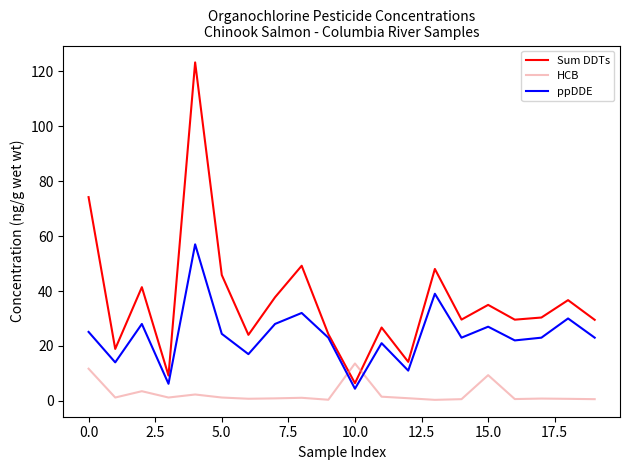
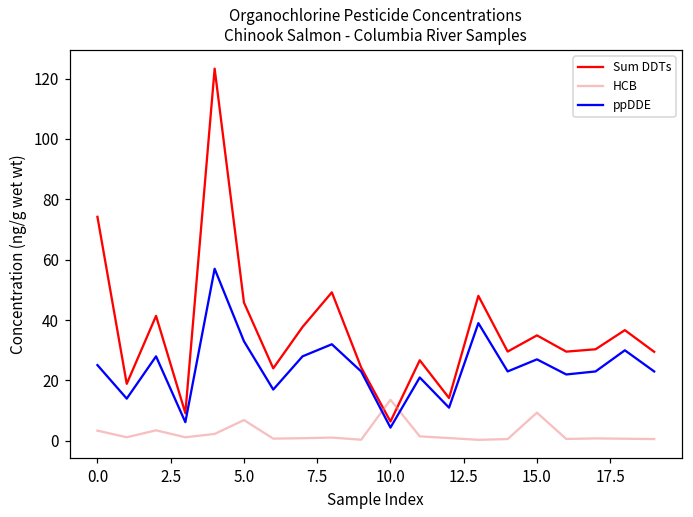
HCB, 0.0: 12 -> 3
HCB, 5.0: 1 -> 7
ppDDE, 5.0: 24 -> 33
